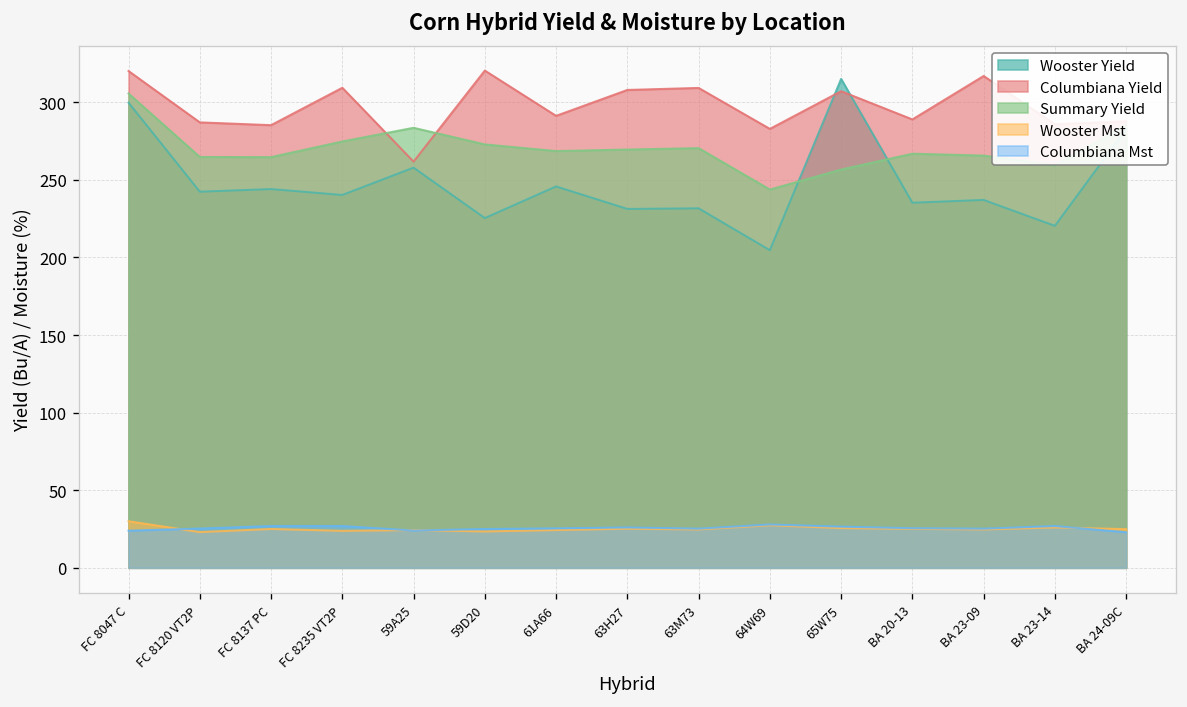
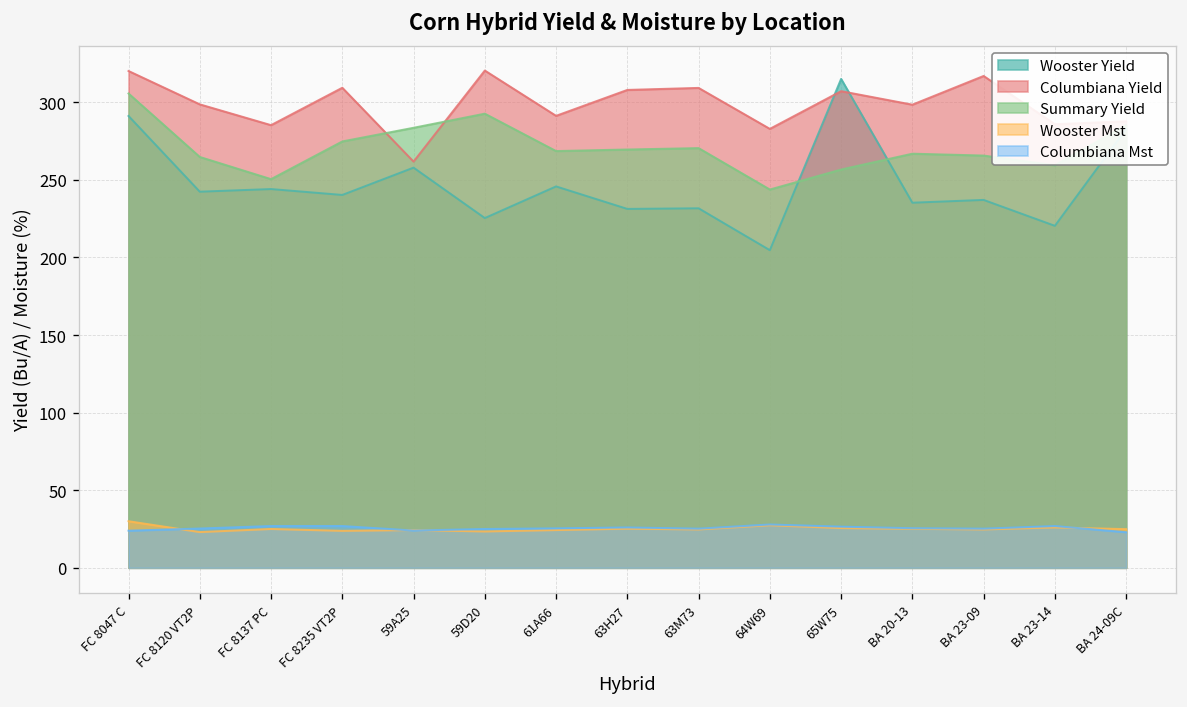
Wooster Yield, FC 8047 C: 300 -> 291
Columbiana Yield, FC 8120 VT2P: 287 -> 299
Summary Yield, FC 8137 PC: 265 -> 251
Summary Yield, 59D20: 273 -> 293
Columbiana Yield, BA 20-13: 289 -> 299
